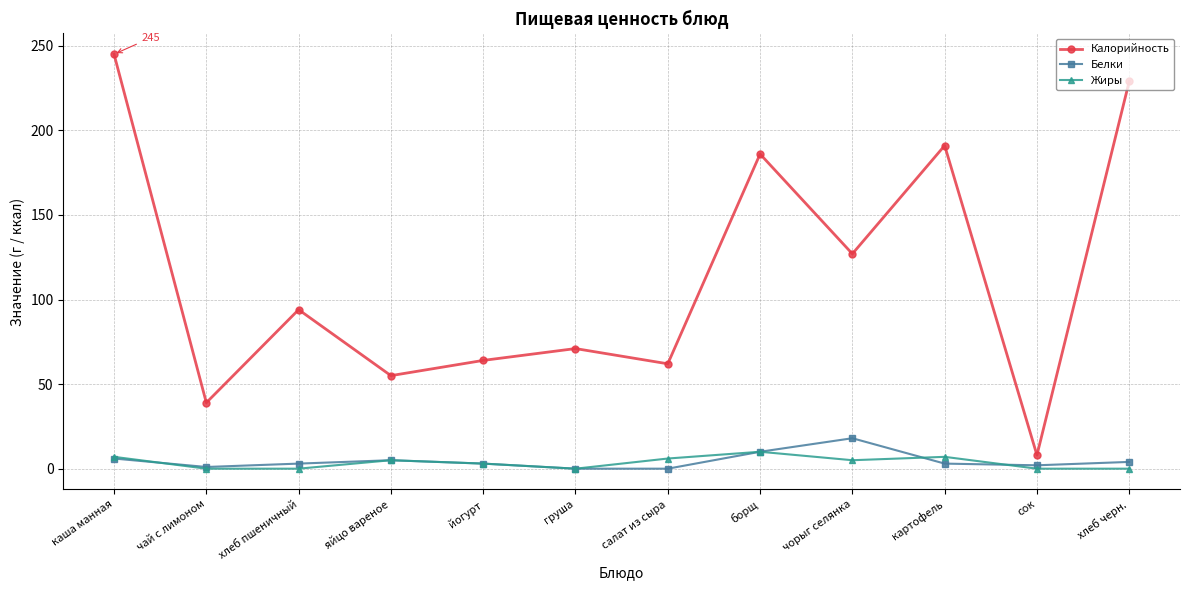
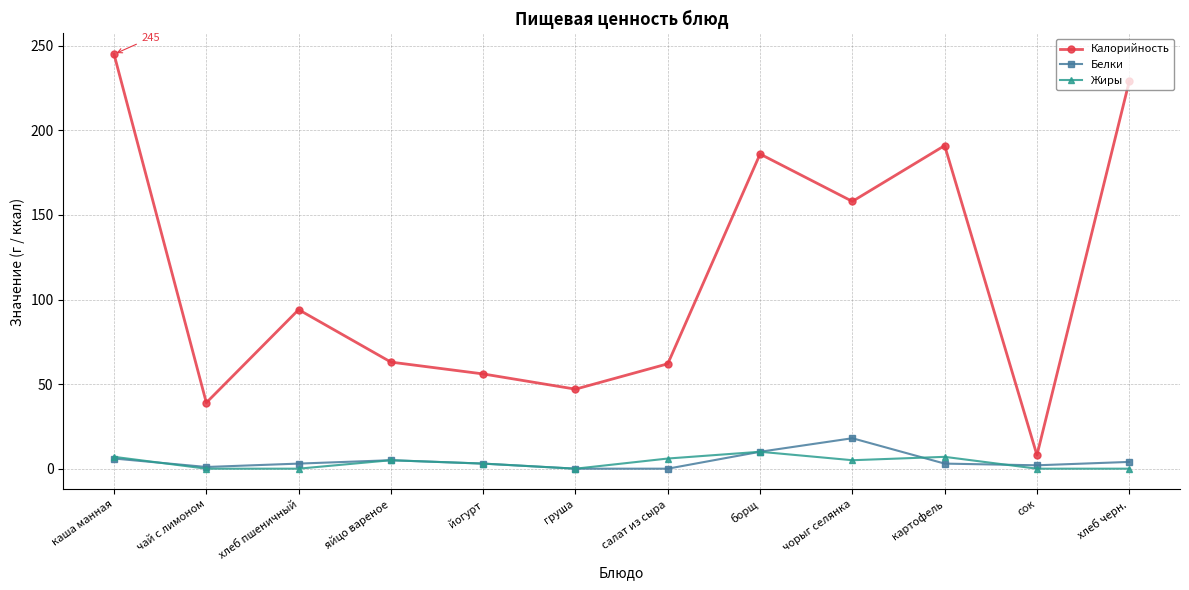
Калорийность, яйцо вареное: 55 -> 63
Калорийность, йогурт: 64 -> 56
Калорийность, груша: 71 -> 47
Калорийность, чорыг селянка: 127 -> 158
